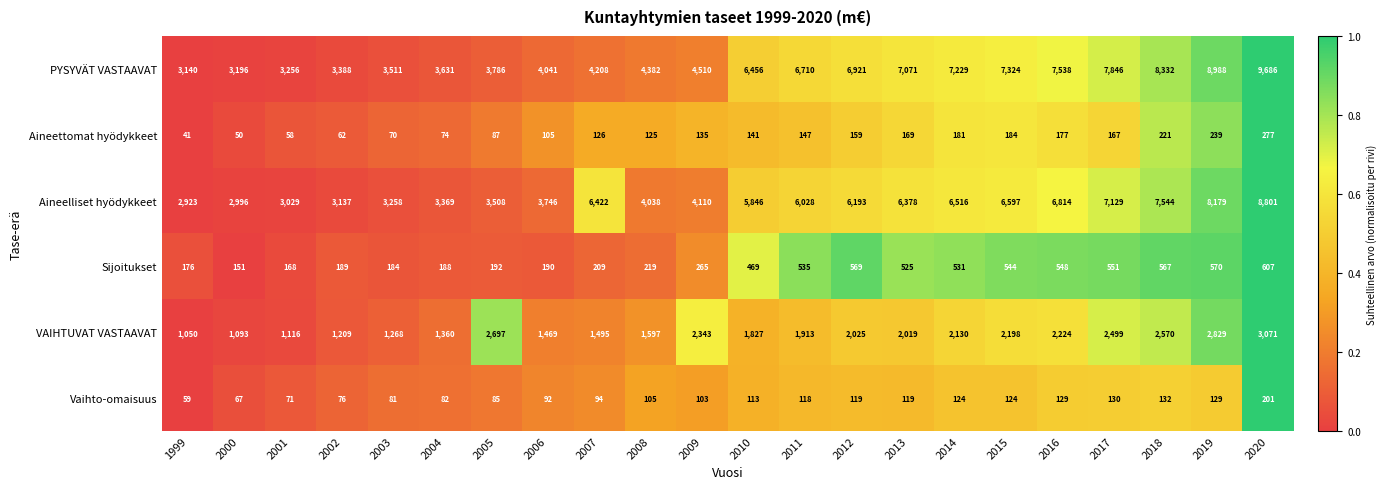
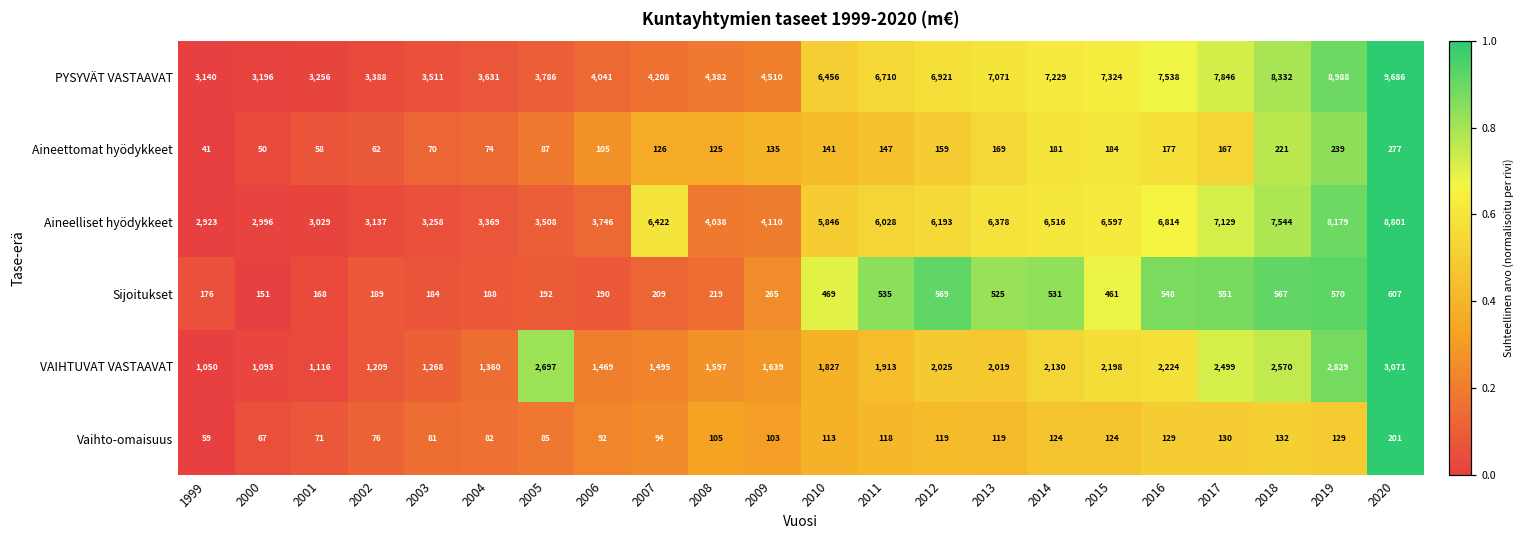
Sijoitukset, 2015: 544 -> 461
VAIHTUVAT VASTAAVAT, 2009: 2,343 -> 1,639
